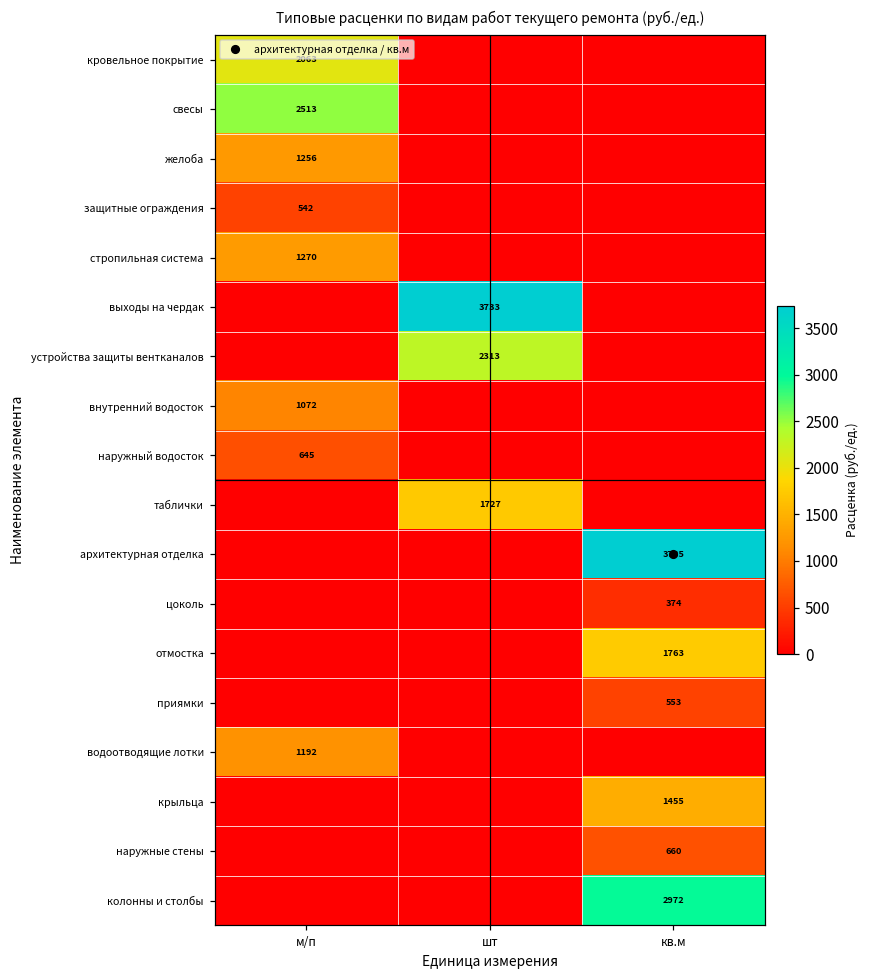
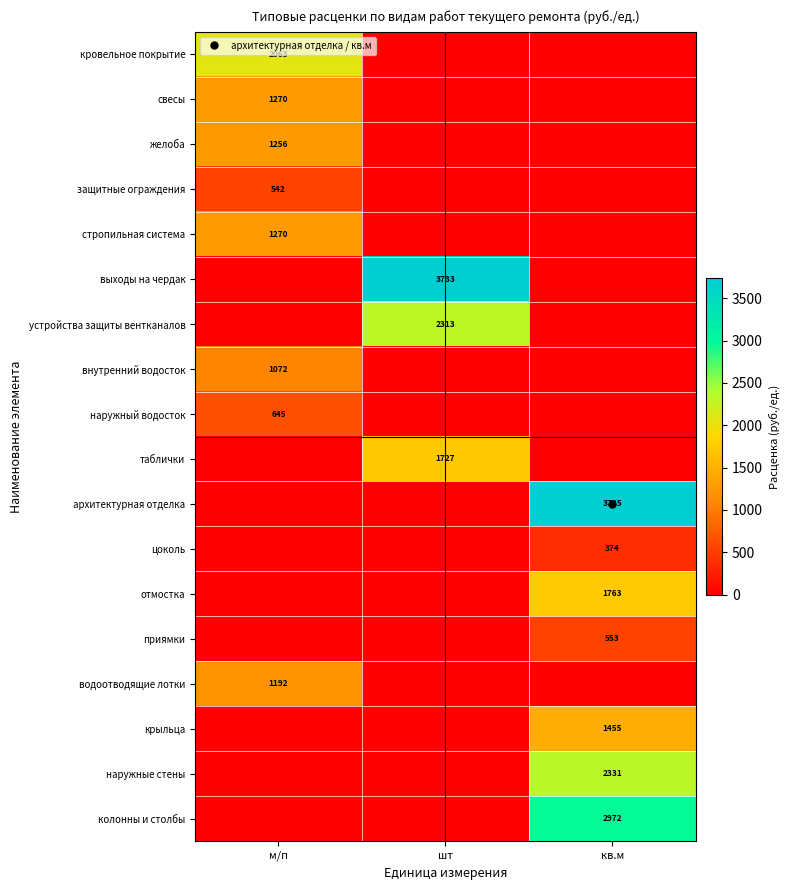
свесы, м/п: 2513 -> 1270
наружные стены, кв.м: 660 -> 2331
